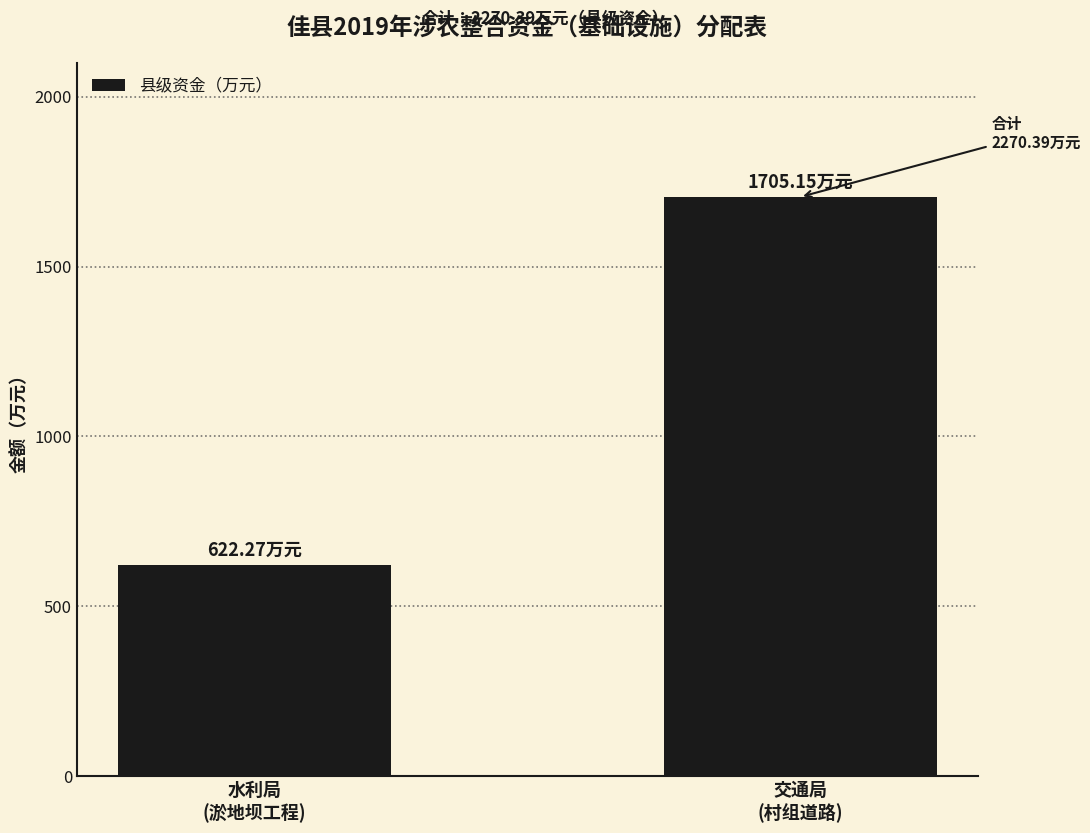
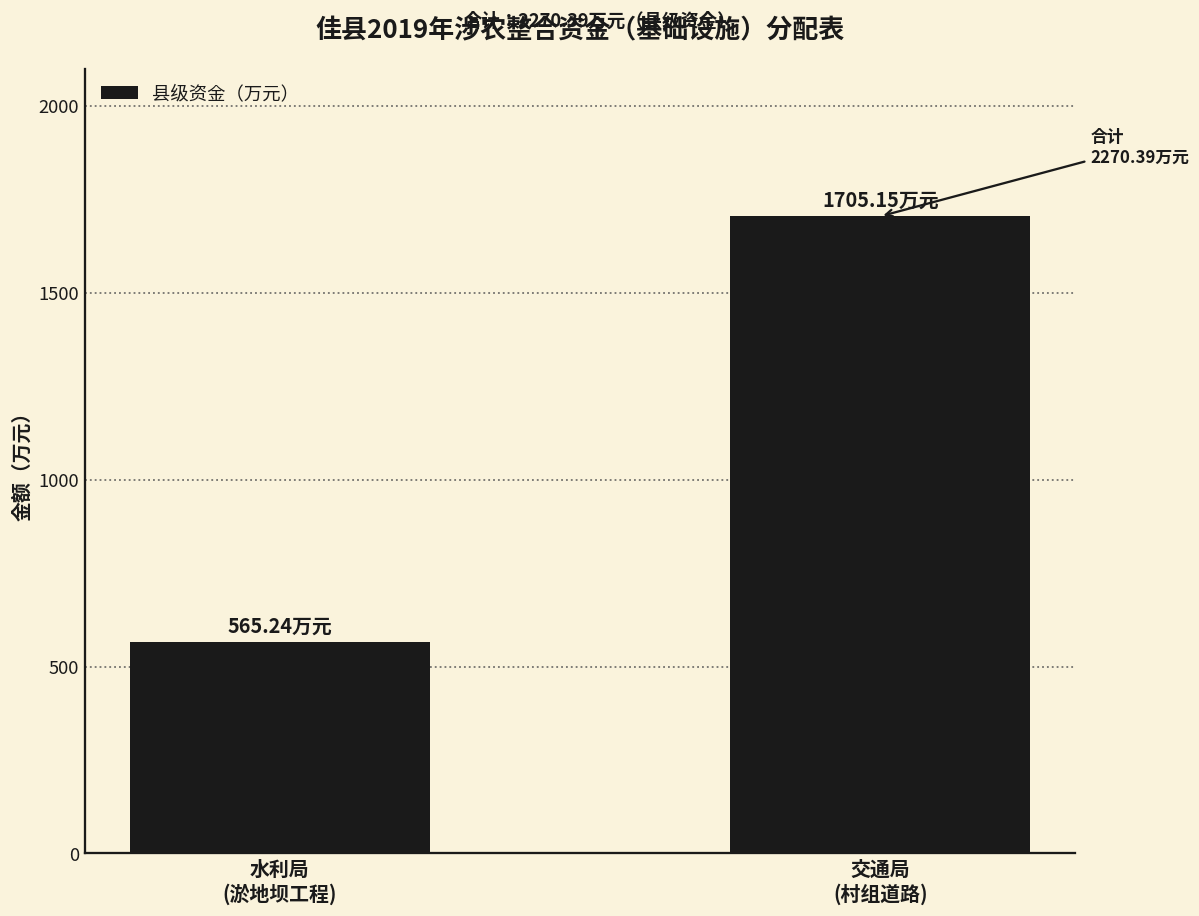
水利局 (淤地坝工程): 622.27 -> 565.24
